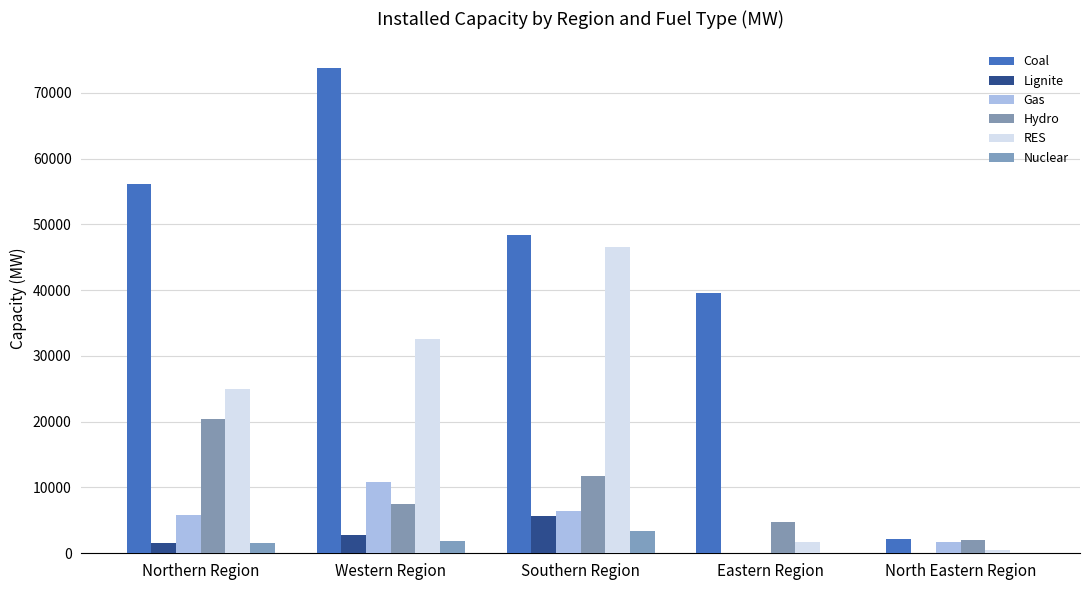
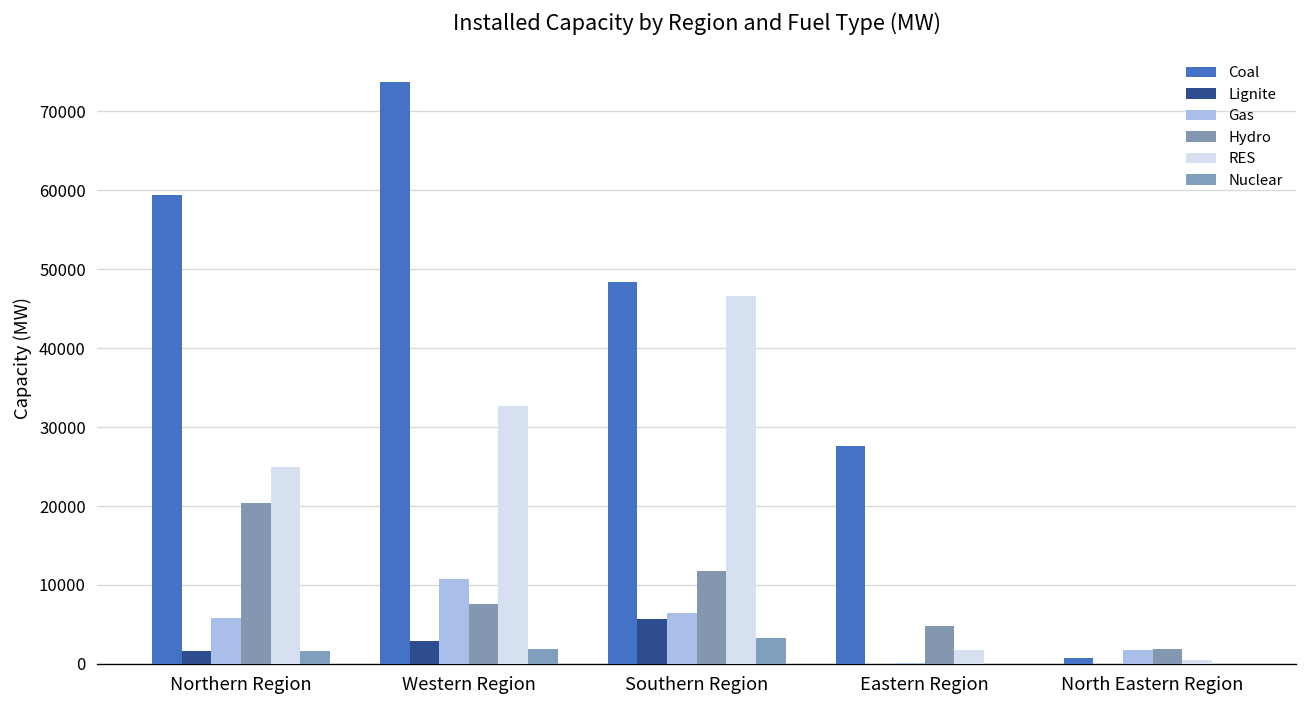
Coal, Northern Region: 56000 -> 59000
Coal, Eastern Region: 40000 -> 28000
Coal, North Eastern Region: 2000 -> 1000
